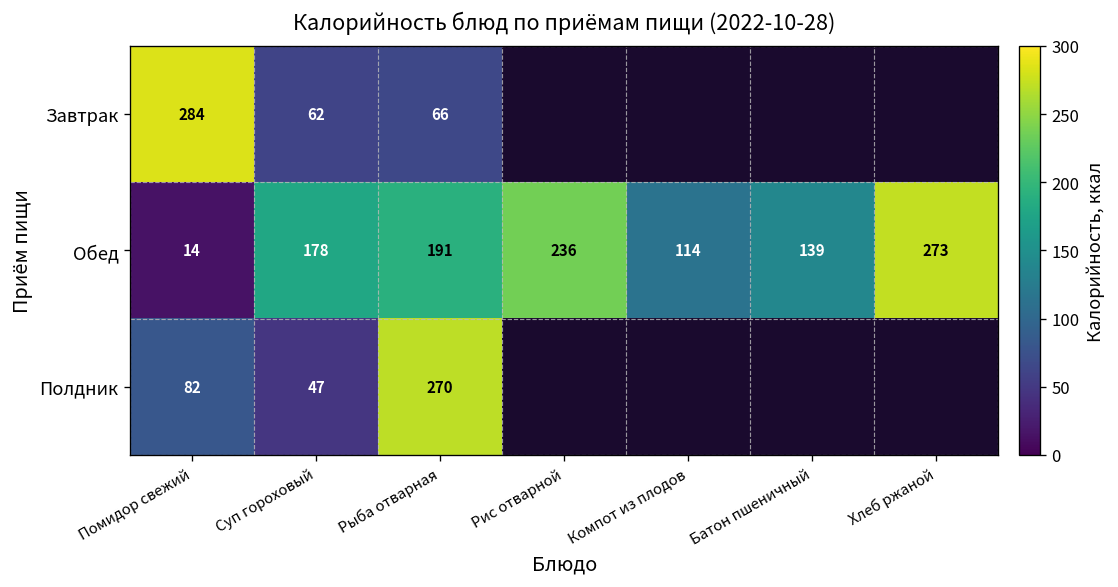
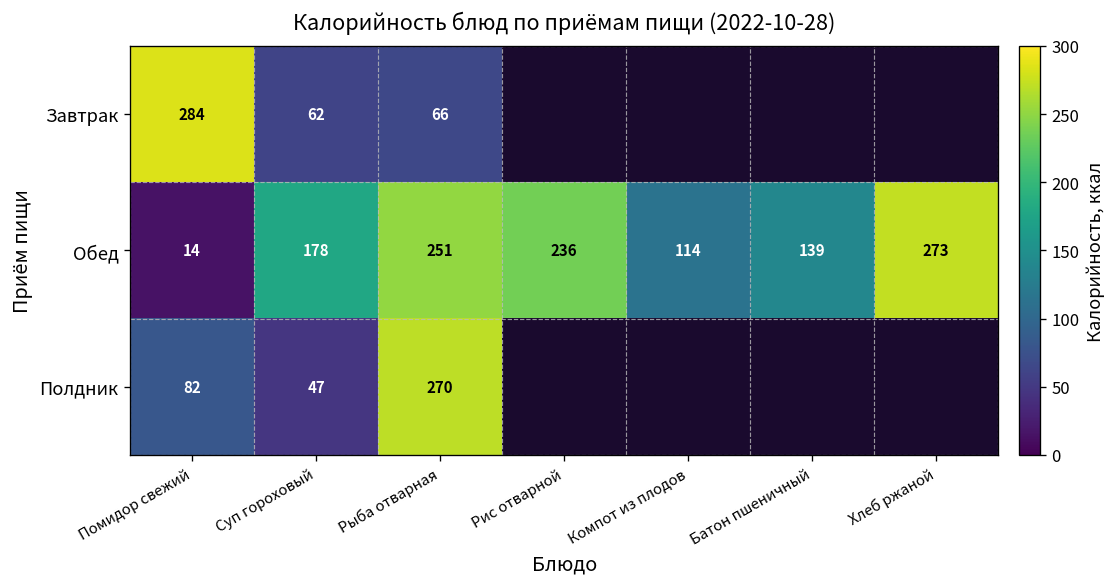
Обед, Рыба отварная: 191 -> 251
